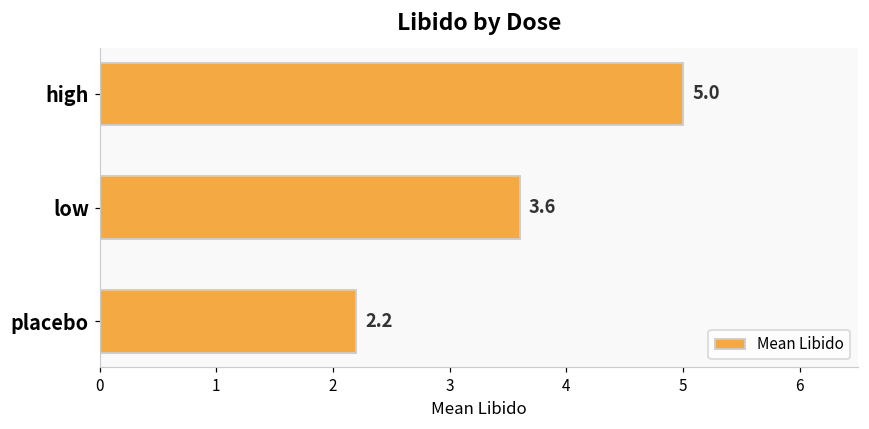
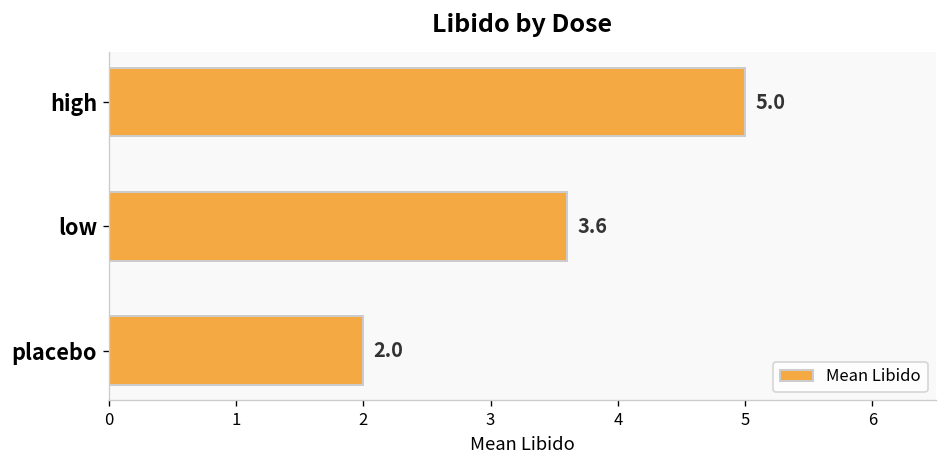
placebo: 2.2 -> 2.0
